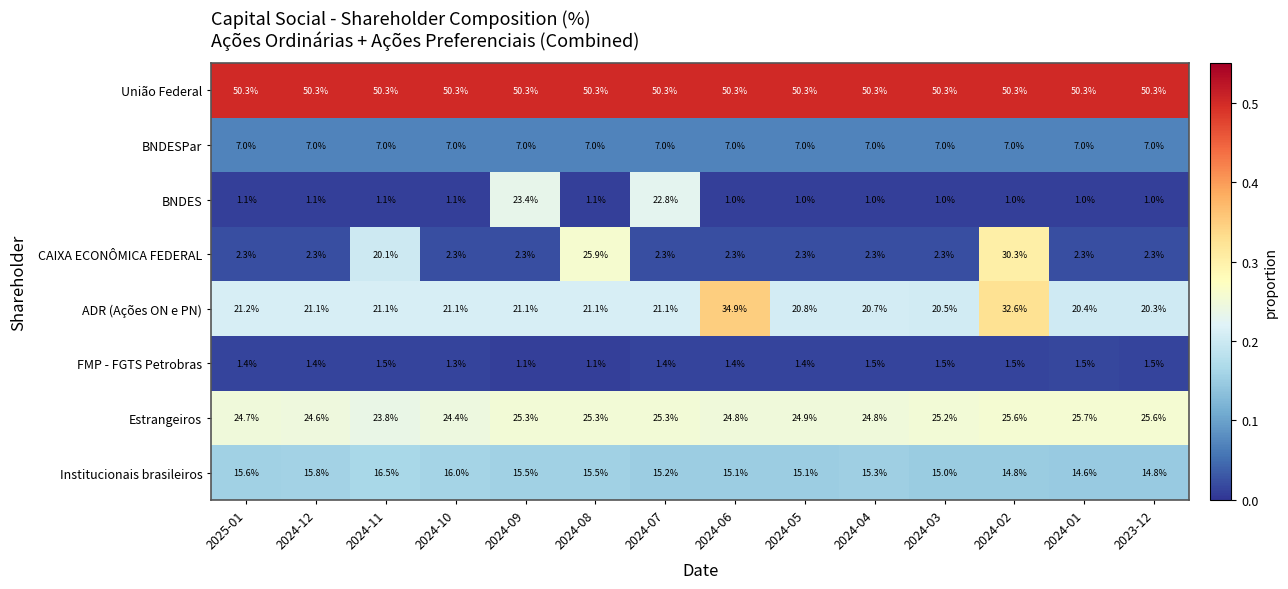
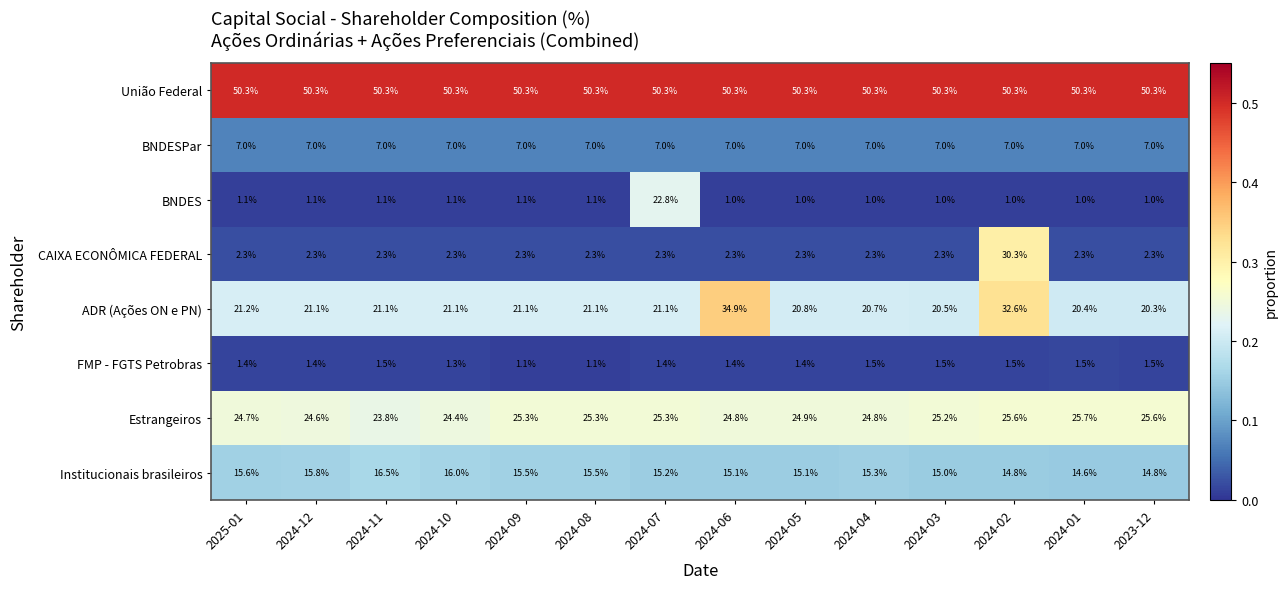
BNDES, 2024-09: 23.4% -> 1.1%
CAIXA ECONÔMICA FEDERAL, 2024-11: 20.1% -> 2.3%
CAIXA ECONÔMICA FEDERAL, 2024-08: 25.9% -> 2.3%
